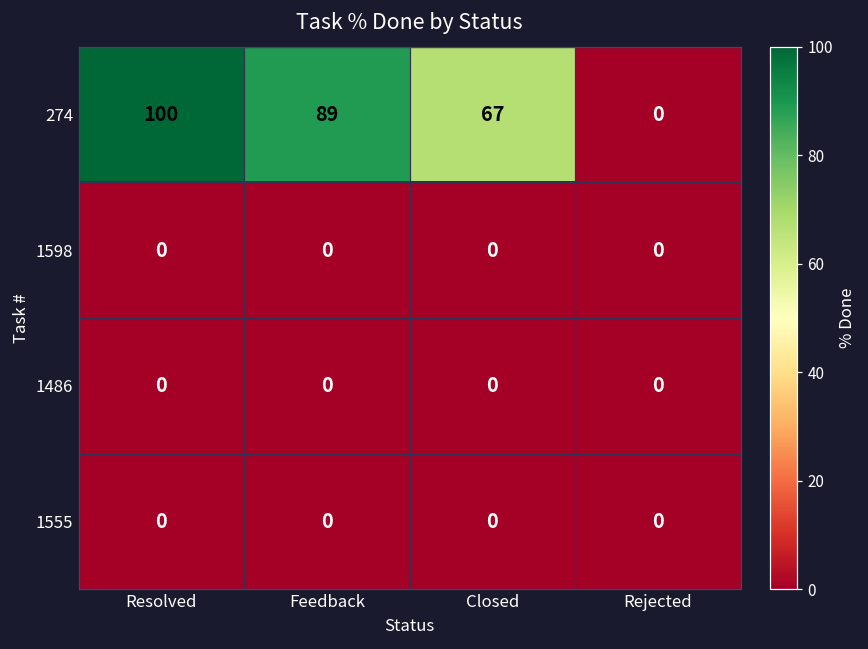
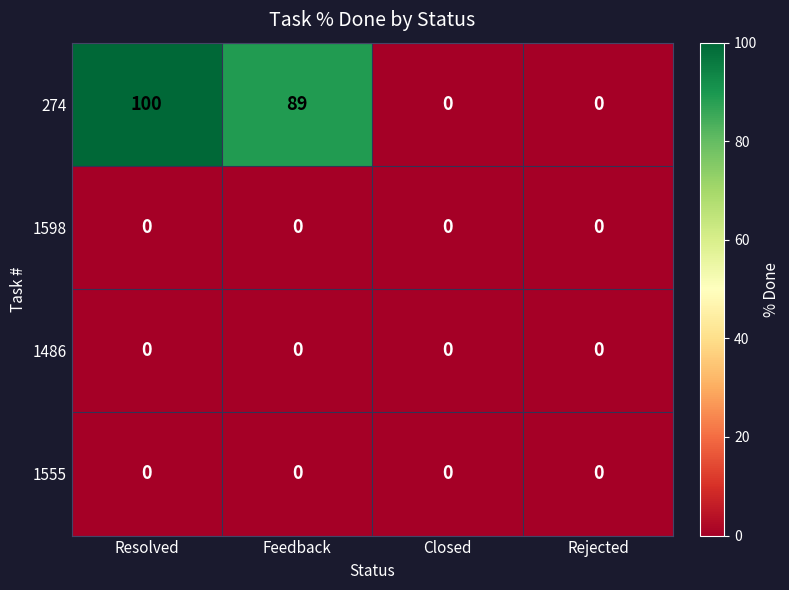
274, Closed: 67 -> 0
